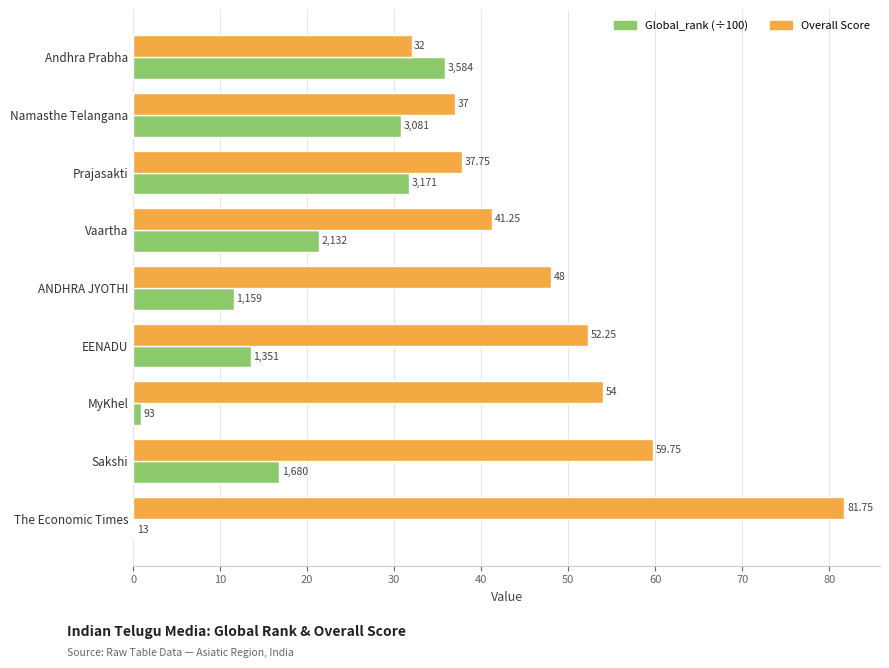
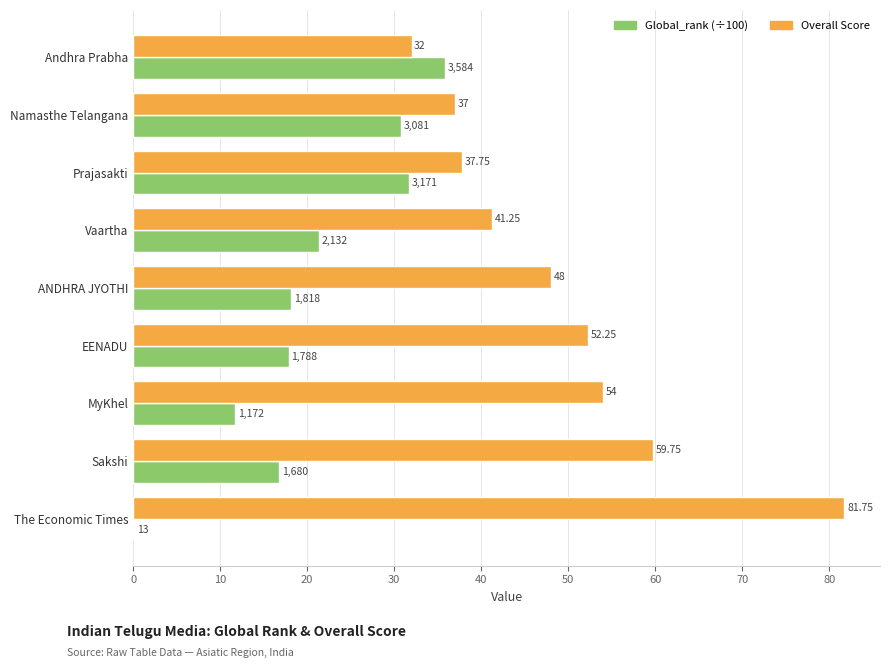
Global_rank (÷100), ANDHRA JYOTHI: 1,159 -> 1,818
Global_rank (÷100), EENADU: 1,351 -> 1,788
Global_rank (÷100), MyKhel: 93 -> 1,172
